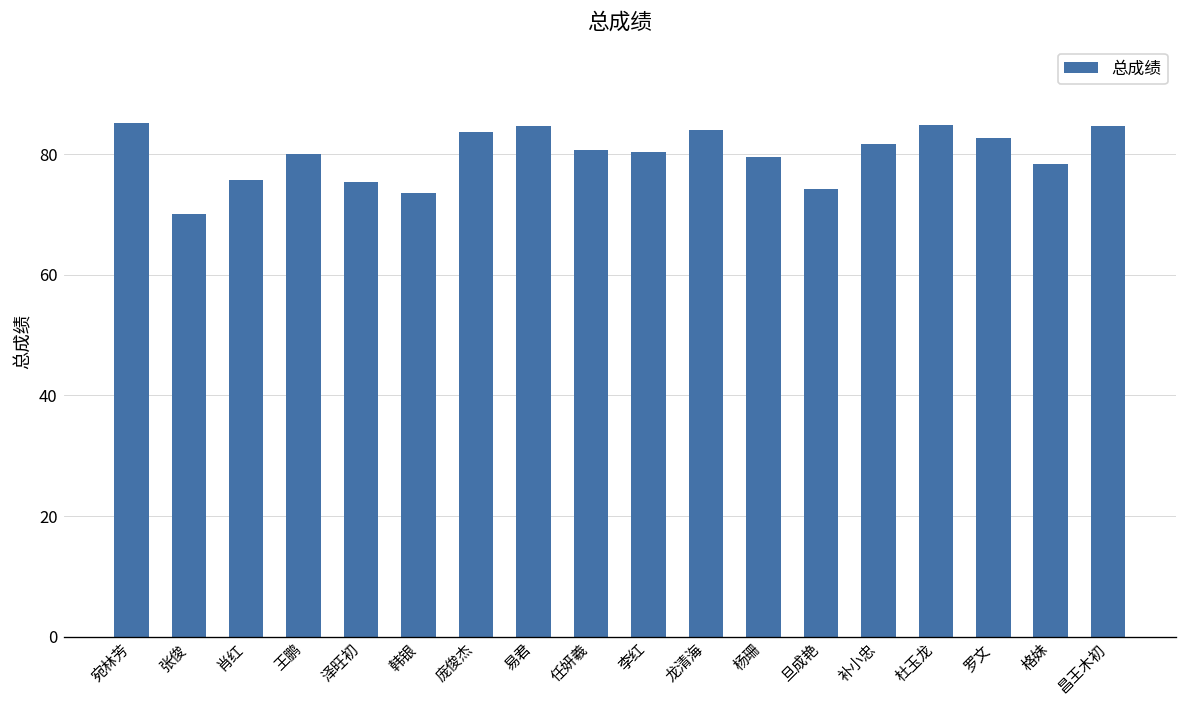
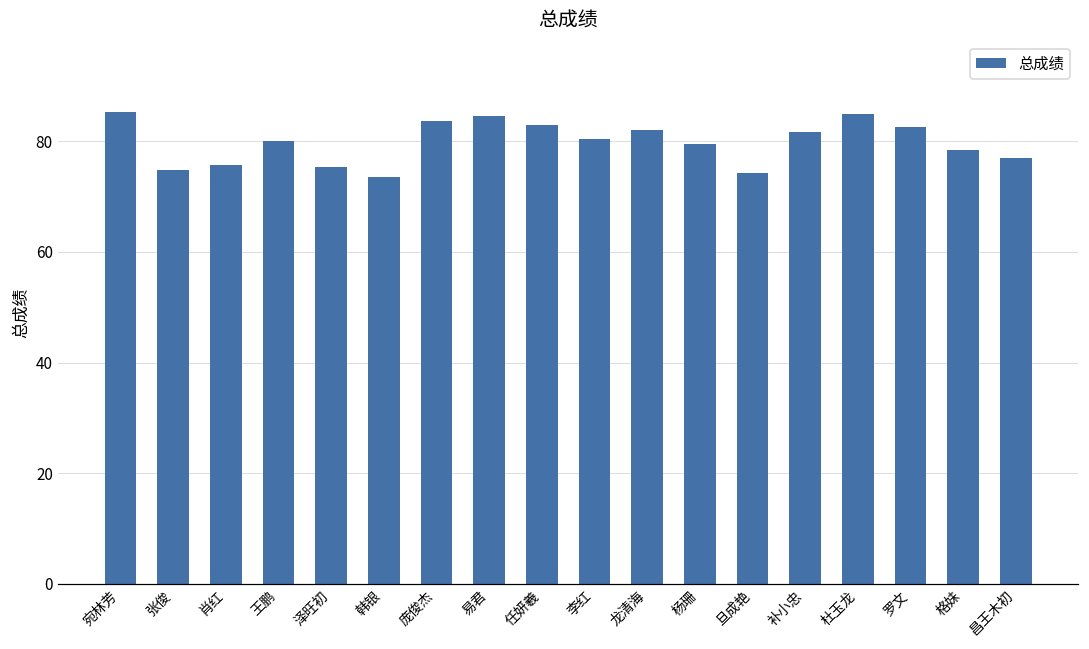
张俊: 70 -> 75
任妍羲: 81 -> 83
龙清海: 84 -> 82
昌王木初: 85 -> 77
